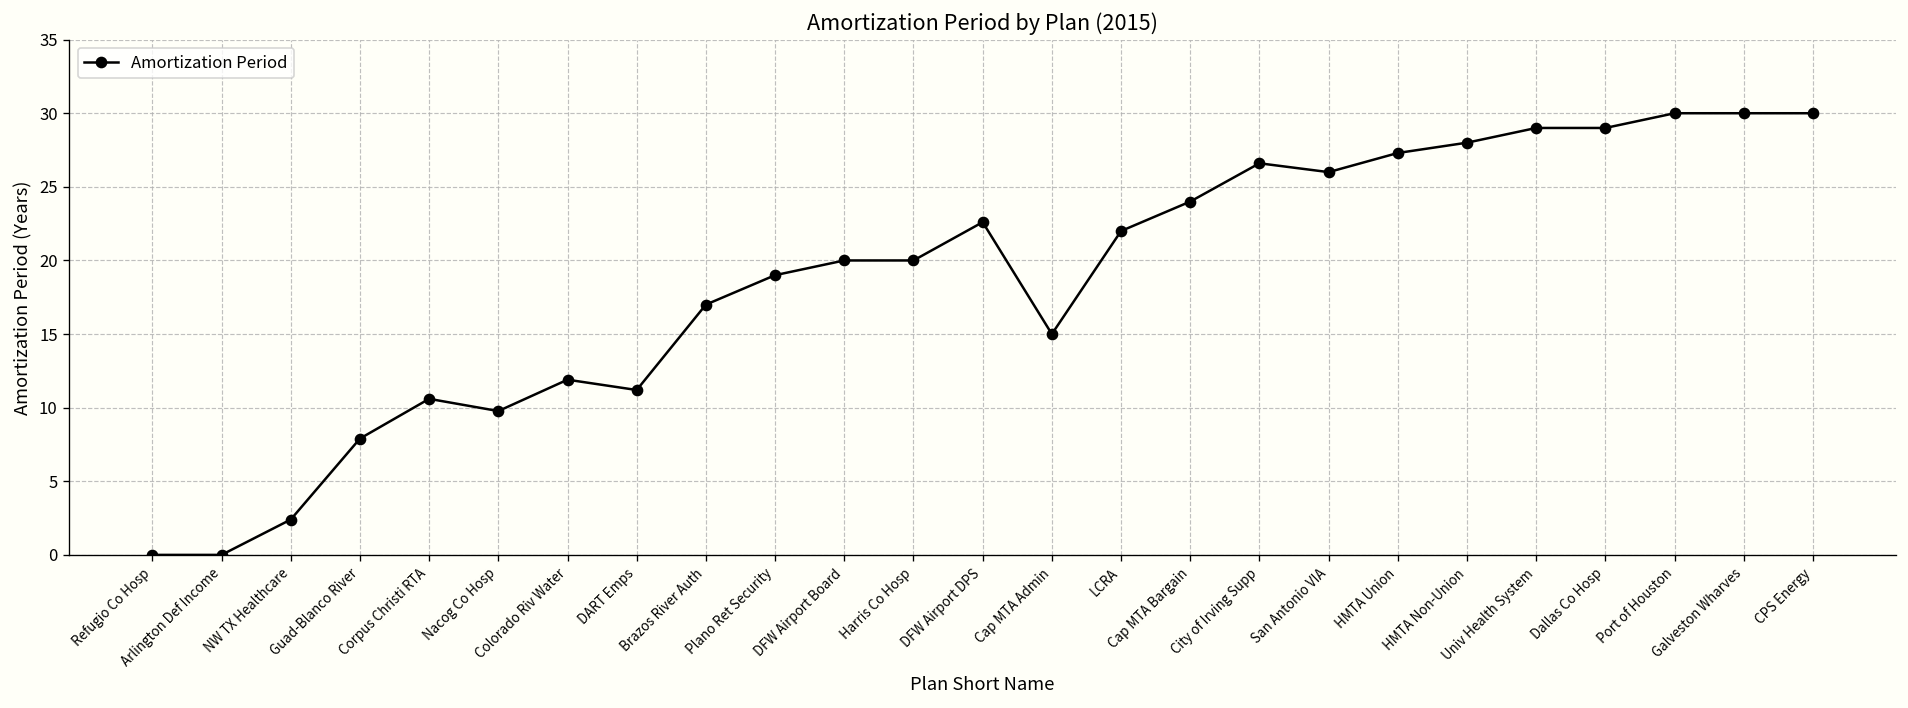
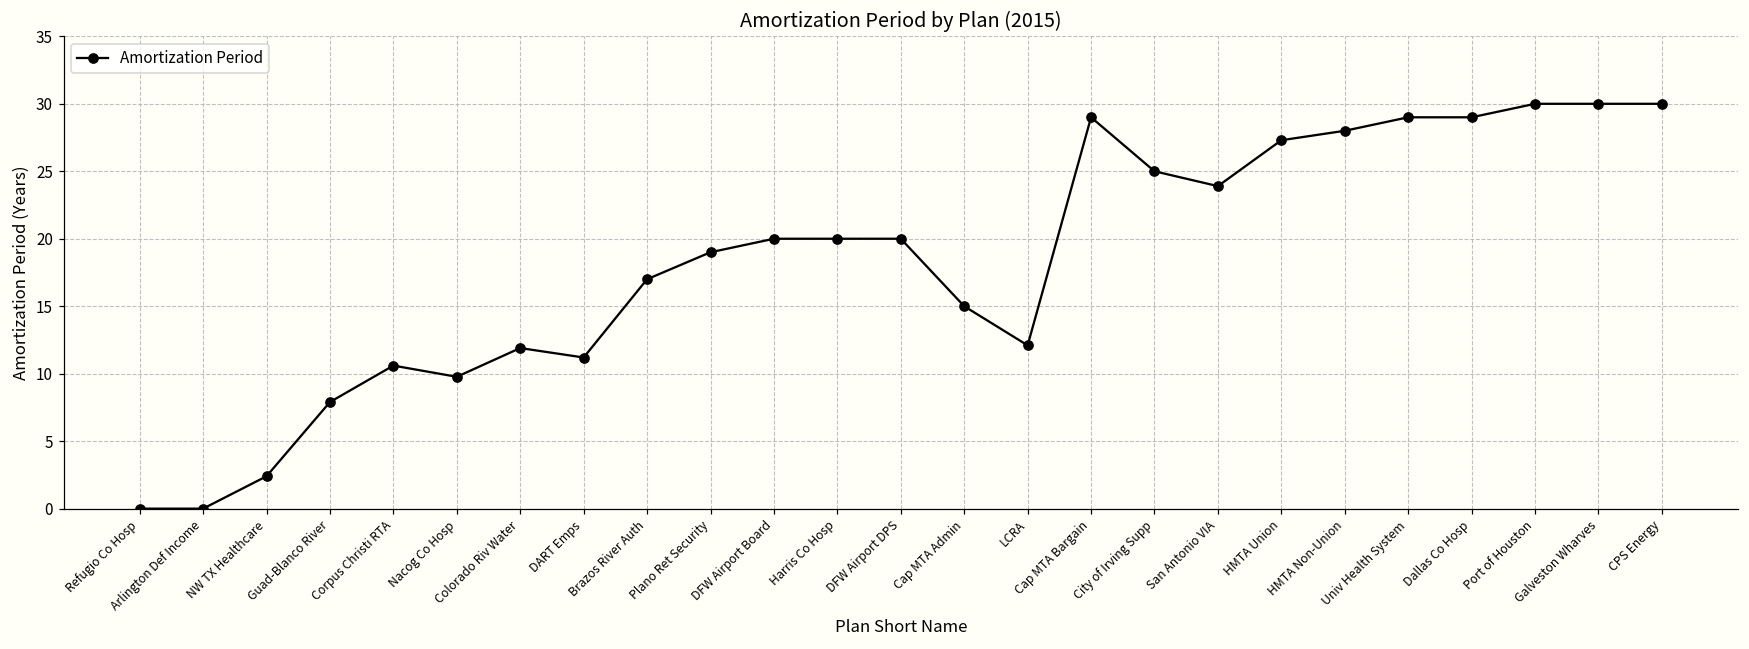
DFW Airport DPS: 22.6 -> 20.0
LCRA: 22.0 -> 12.1
Cap MTA Bargain: 24 -> 29
City of Irving Supp: 26.6 -> 25.0
San Antonio VIA: 26.0 -> 23.9
